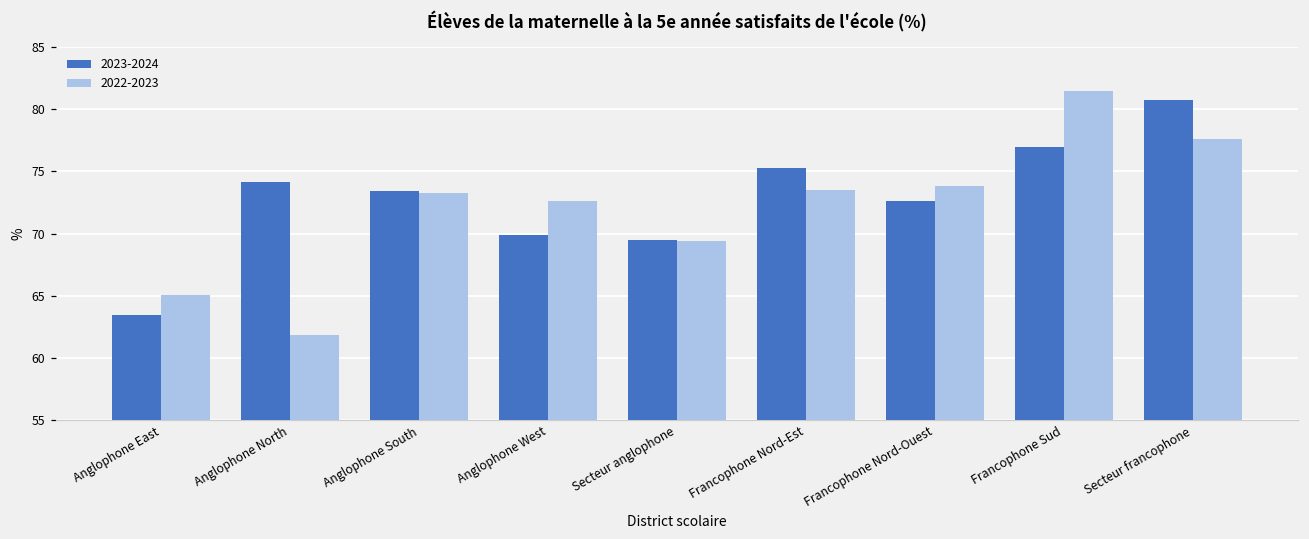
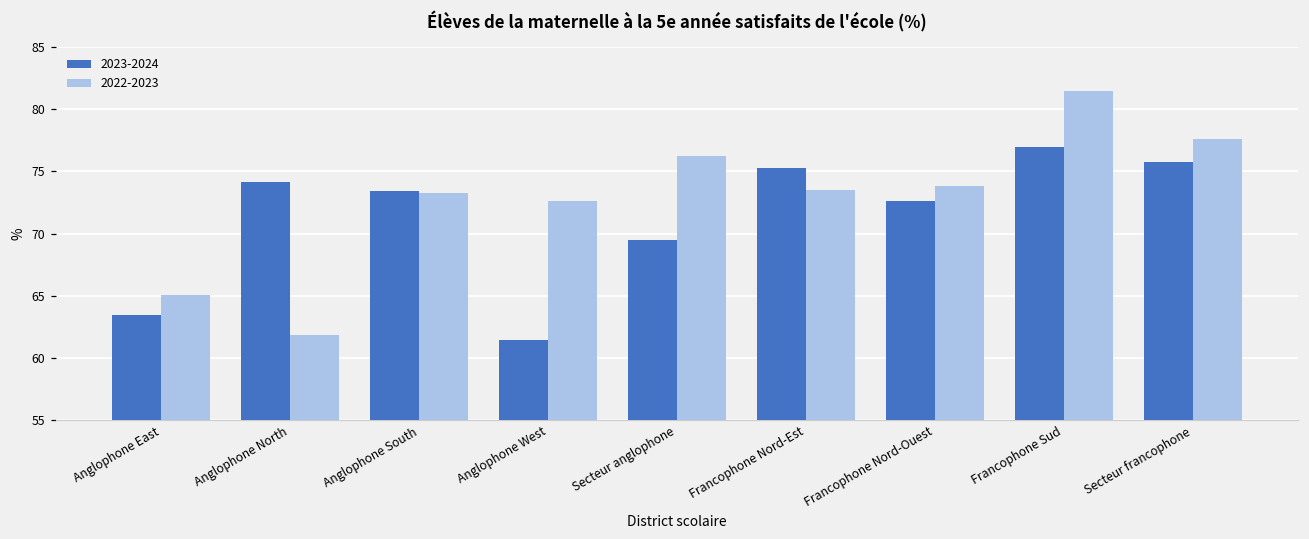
2023-2024, Anglophone West: 69.9 -> 61.4
2022-2023, Secteur anglophone: 69.4 -> 76.2
2023-2024, Secteur francophone: 80.7 -> 75.8
